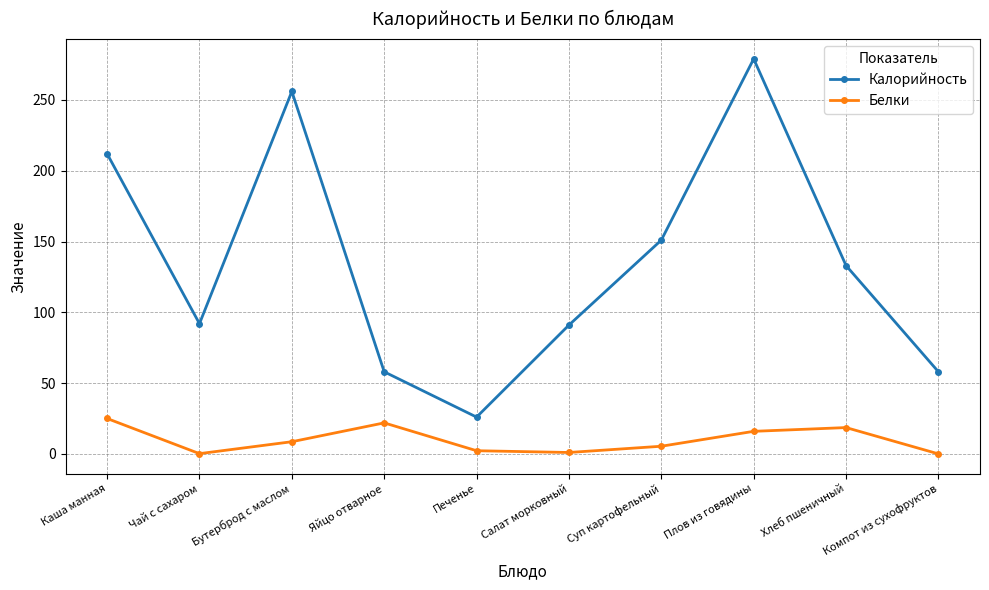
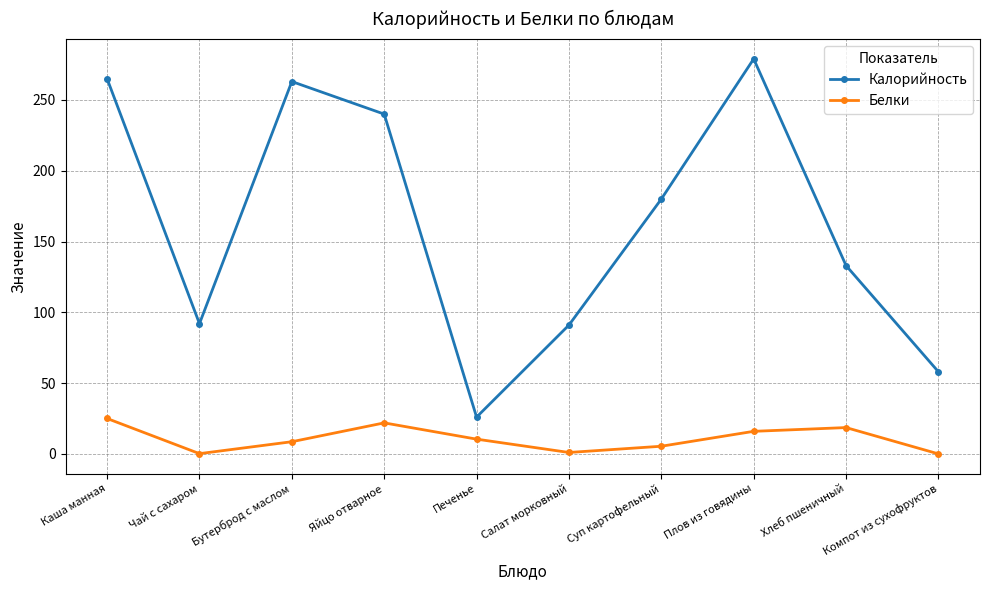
Калорийность, Каша манная: 212 -> 265
Калорийность, Бутерброд с маслом: 256 -> 263
Калорийность, Яйцо отварное: 58 -> 240
Белки, Печенье: 2 -> 10
Калорийность, Суп картофельный: 151 -> 180
